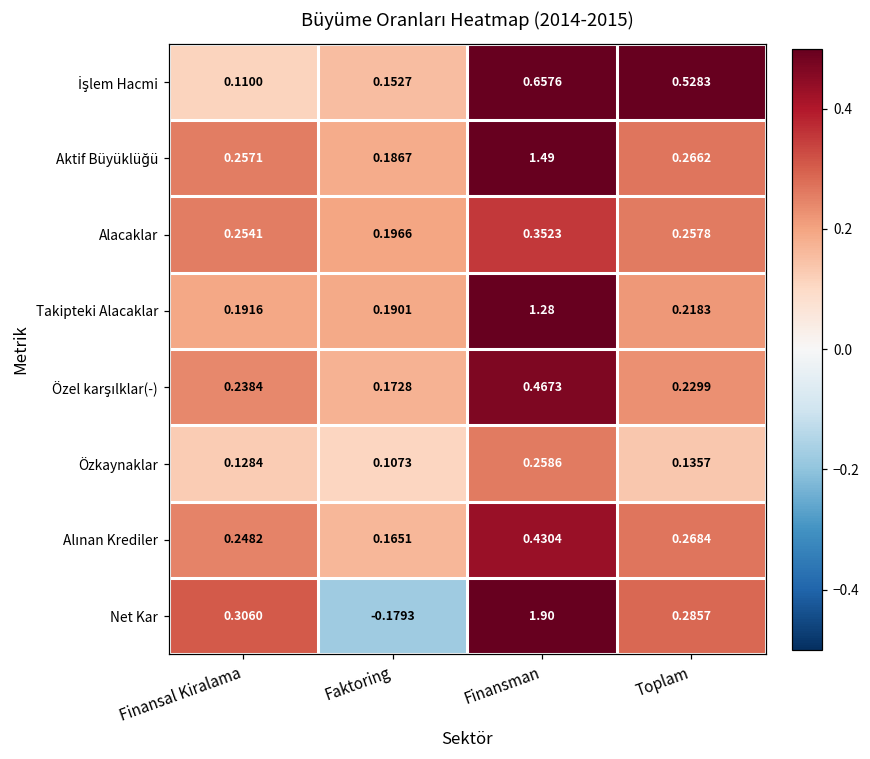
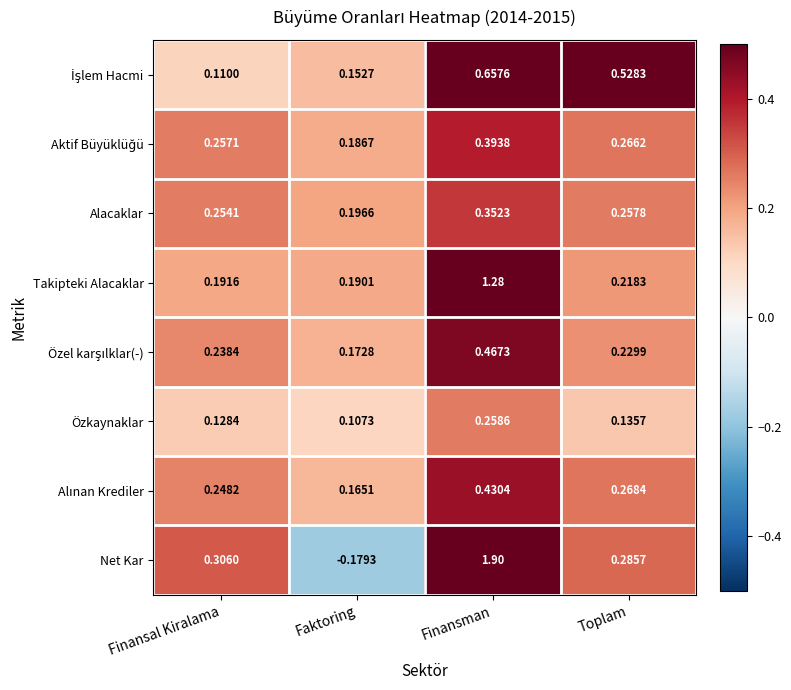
Aktif Büyüklüğü, Finansman: 1.49 -> 0.3938
